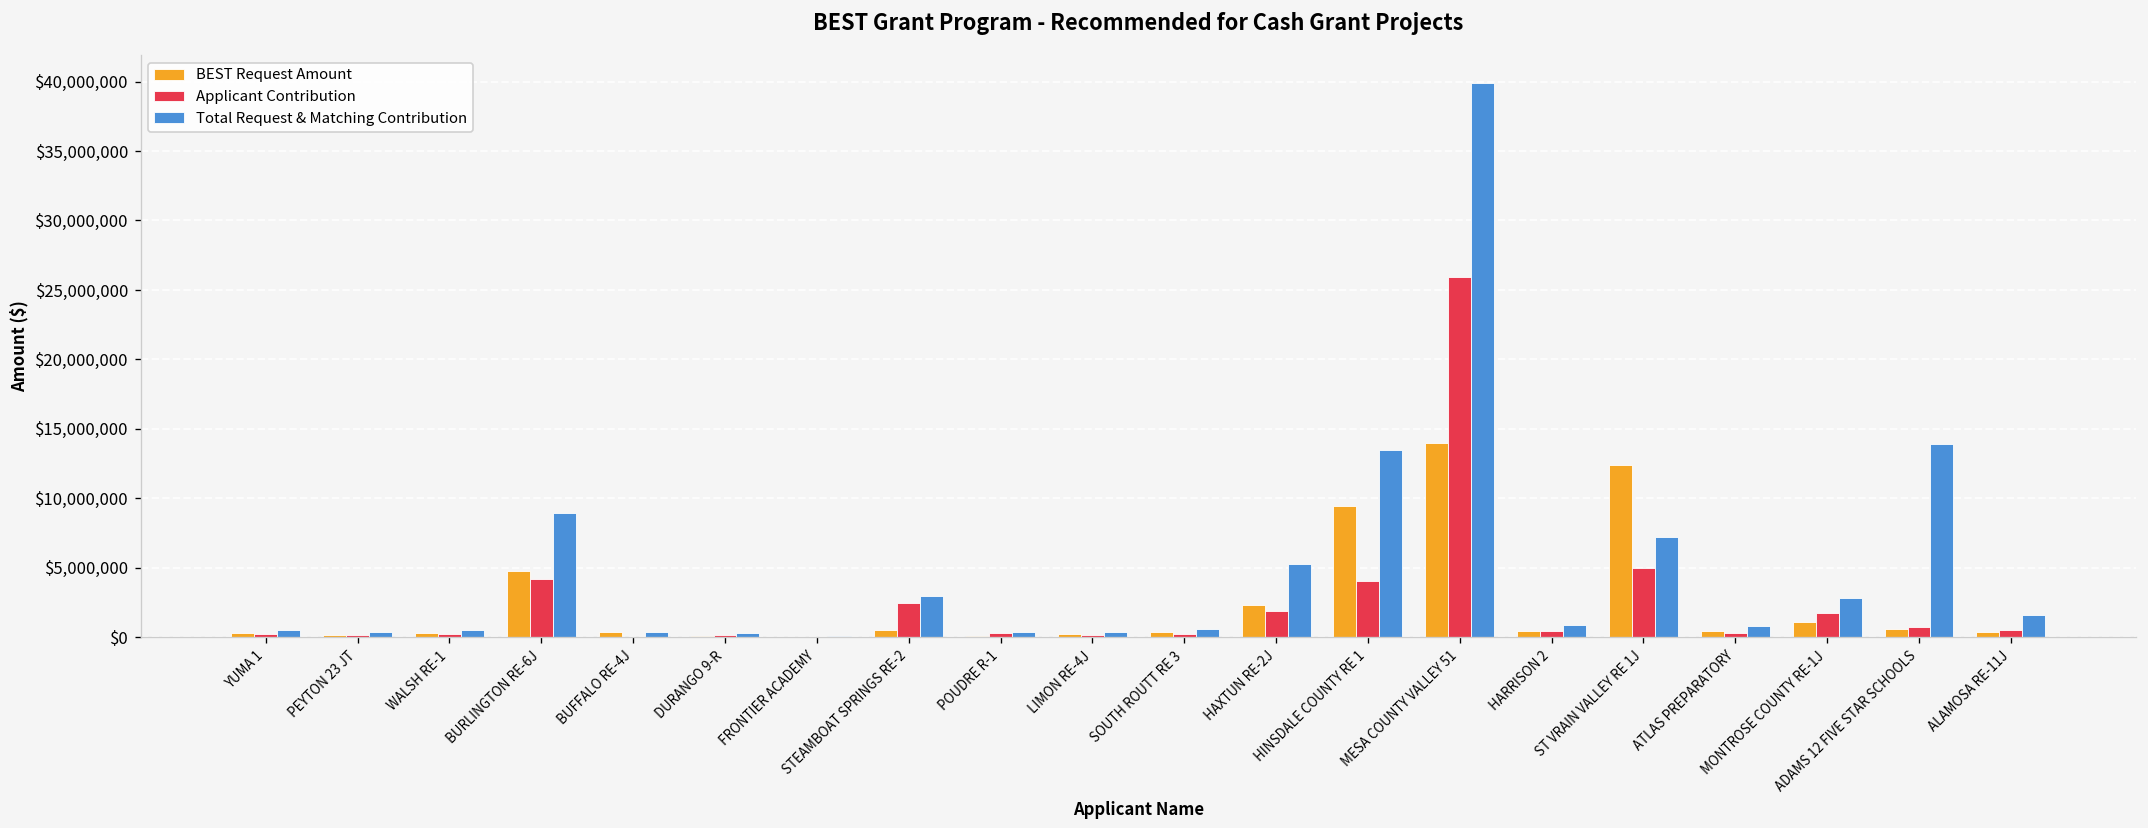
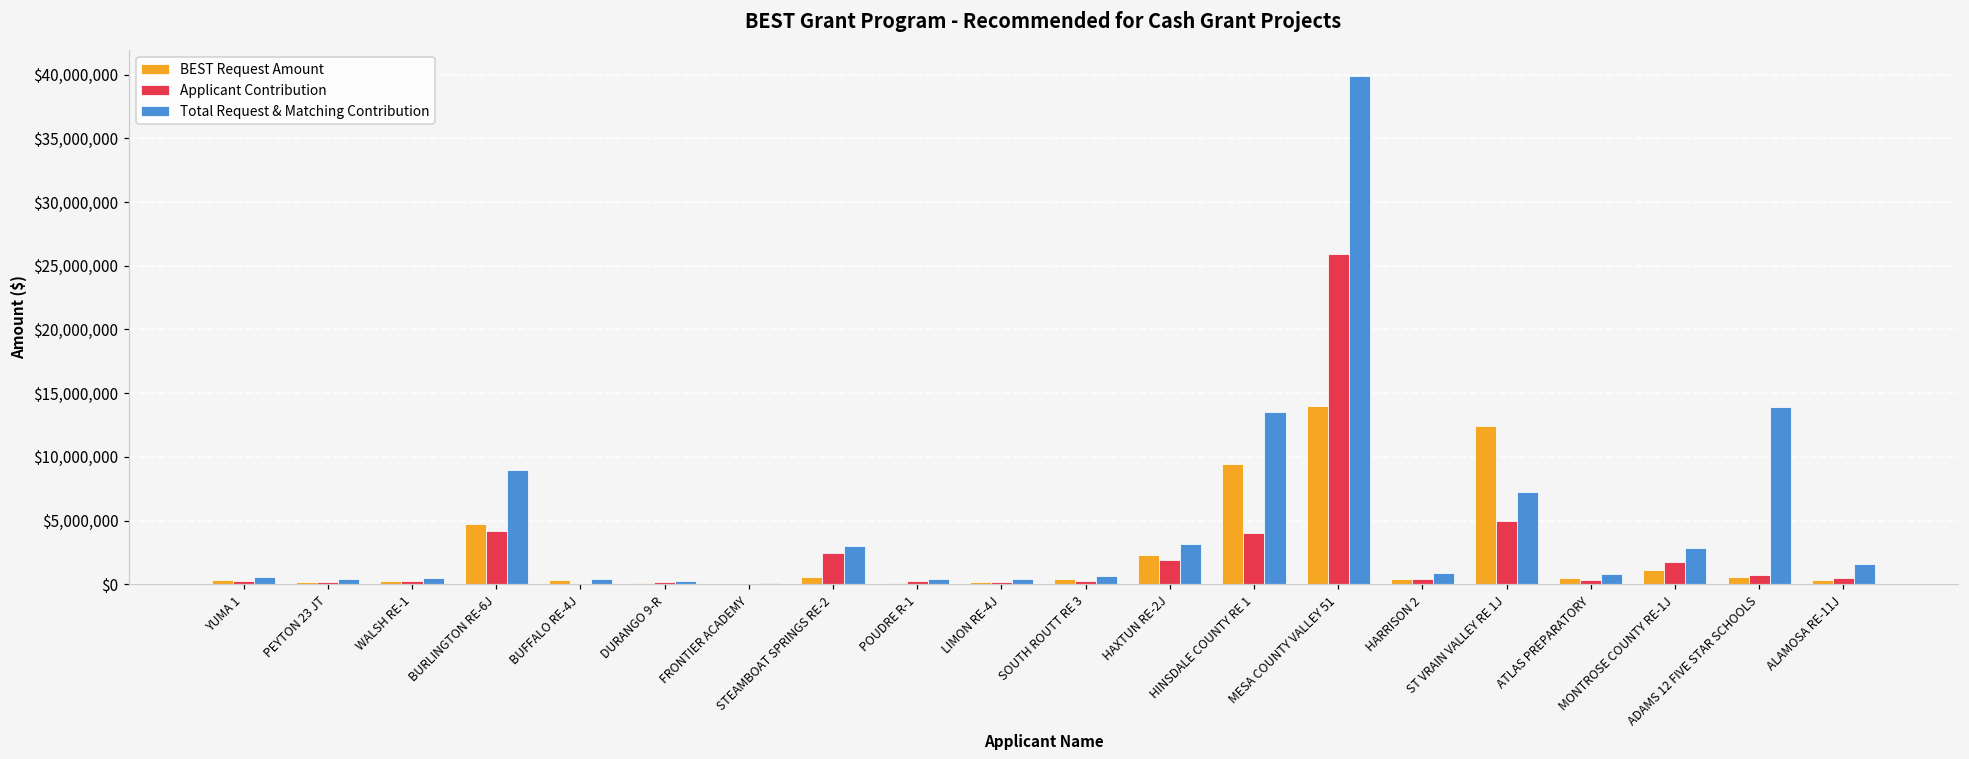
Total Request & Matching Contribution, HAXTUN RE-2J: $5,300,000 -> $3,100,000
